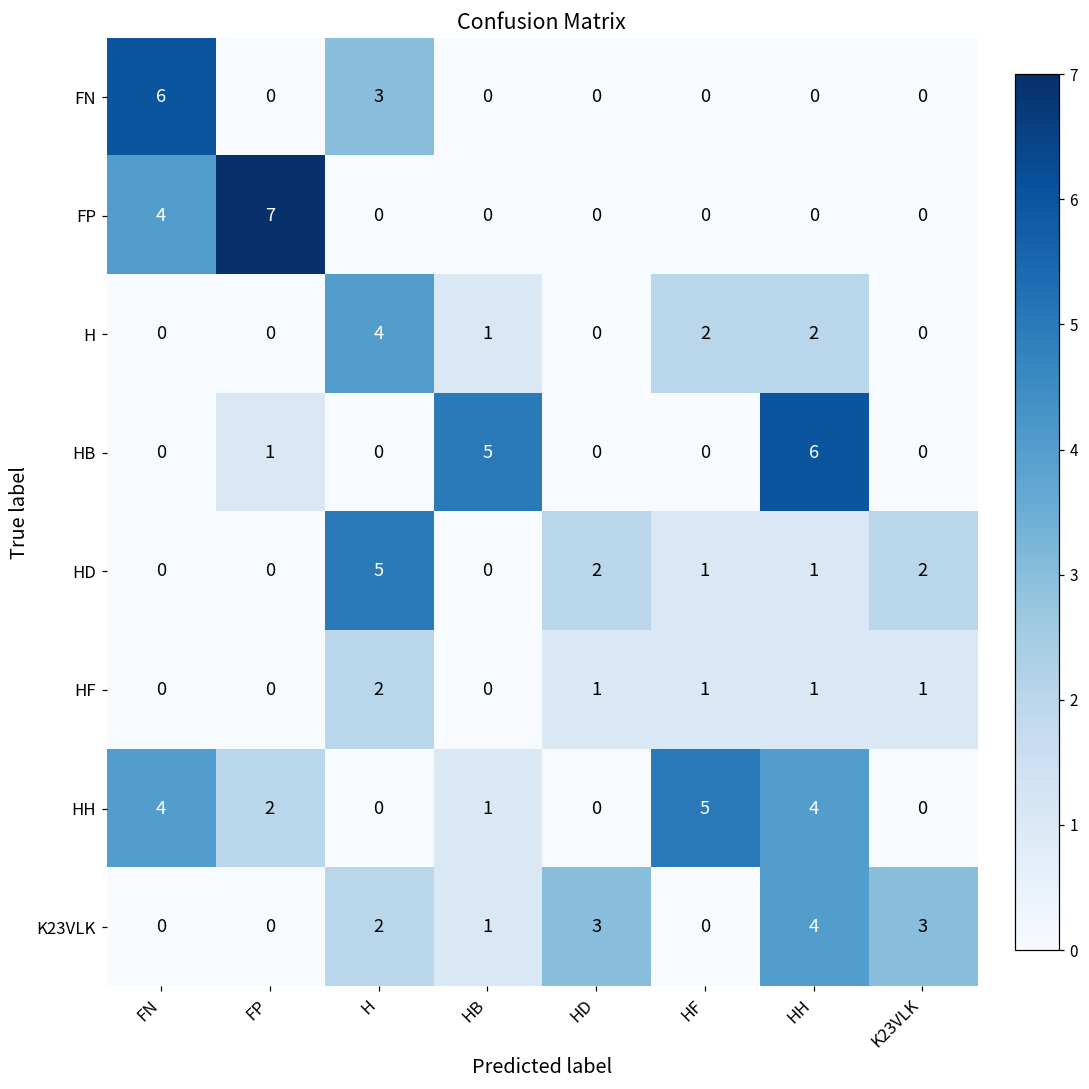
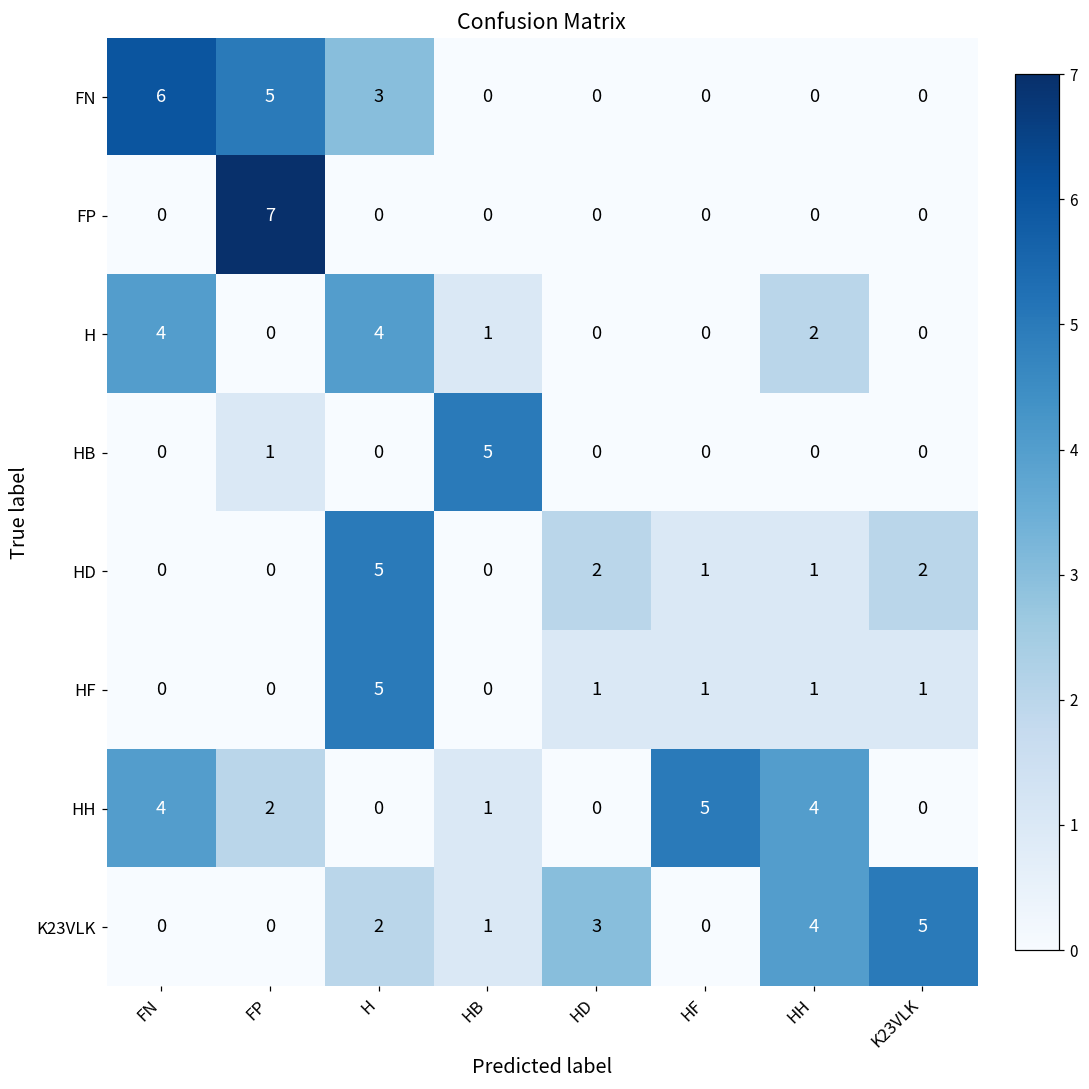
FN, FP: 0 -> 5
FP, FN: 4 -> 0
H, FN: 0 -> 4
H, HF: 2 -> 0
HB, HH: 6 -> 0
HF, H: 2 -> 5
K23VLK, K23VLK: 3 -> 5
